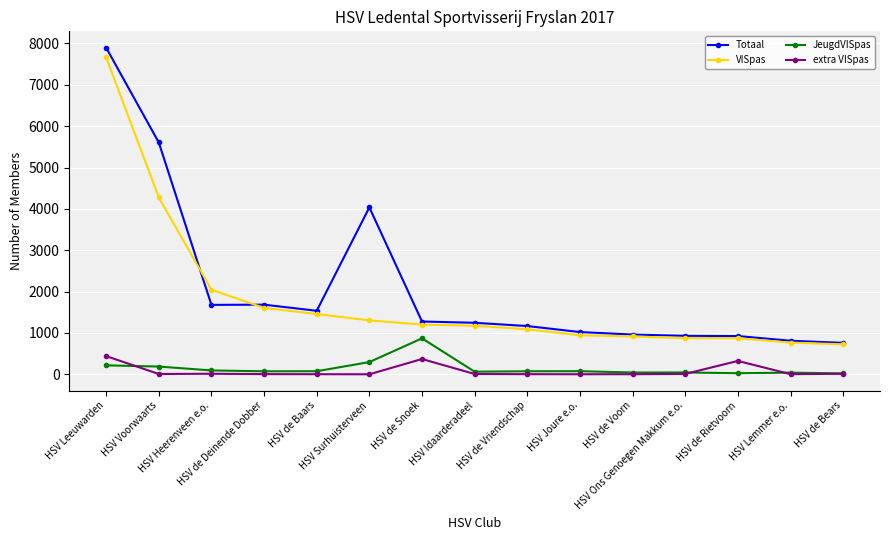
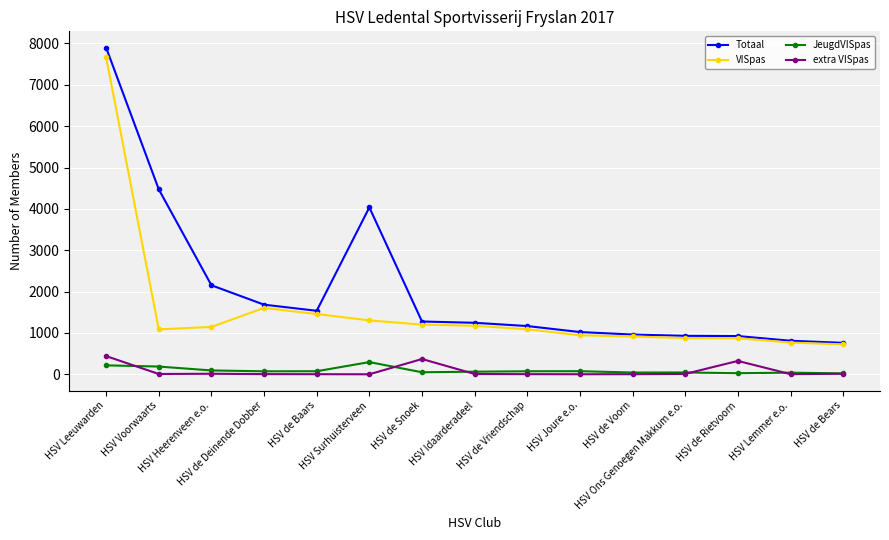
Totaal, HSV Voorwaarts: 5600 -> 4500
VISpas, HSV Voorwaarts: 4300 -> 1100
Totaal, HSV Heerenveen e.o.: 1700 -> 2200
VISpas, HSV Heerenveen e.o.: 2000 -> 1100
JeugdVISpas, HSV de Snoek: 900 -> 100
